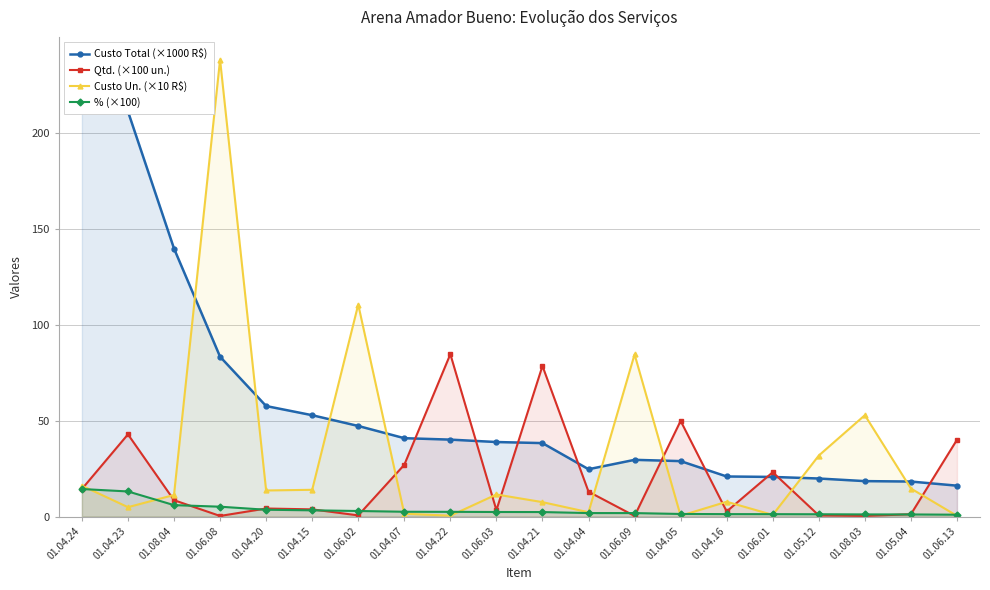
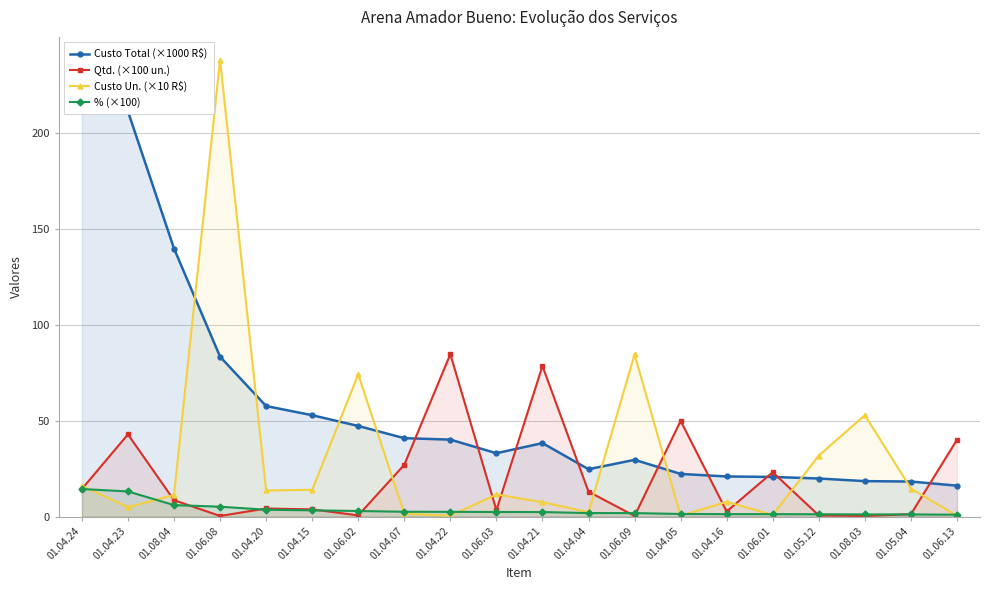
Custo Un. (×10 R$), 01.06.02: 110 -> 74
Custo Total (×1000 R$), 01.06.03: 39 -> 33
Custo Total (×1000 R$), 01.04.05: 29 -> 22
